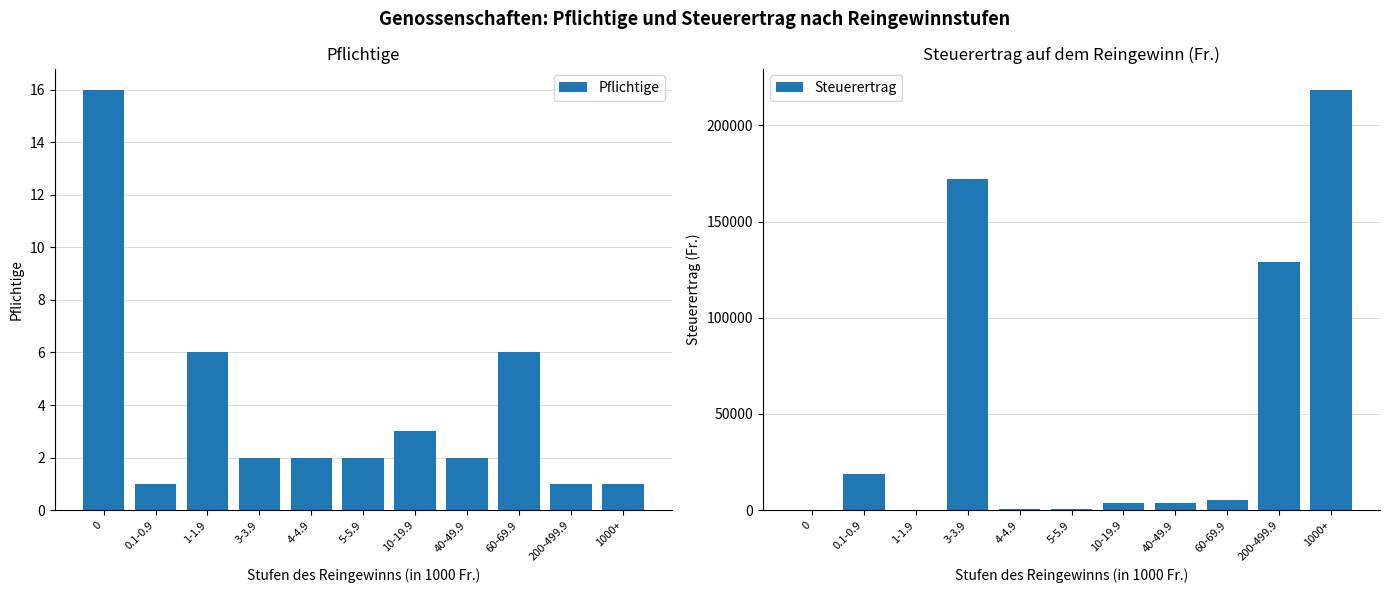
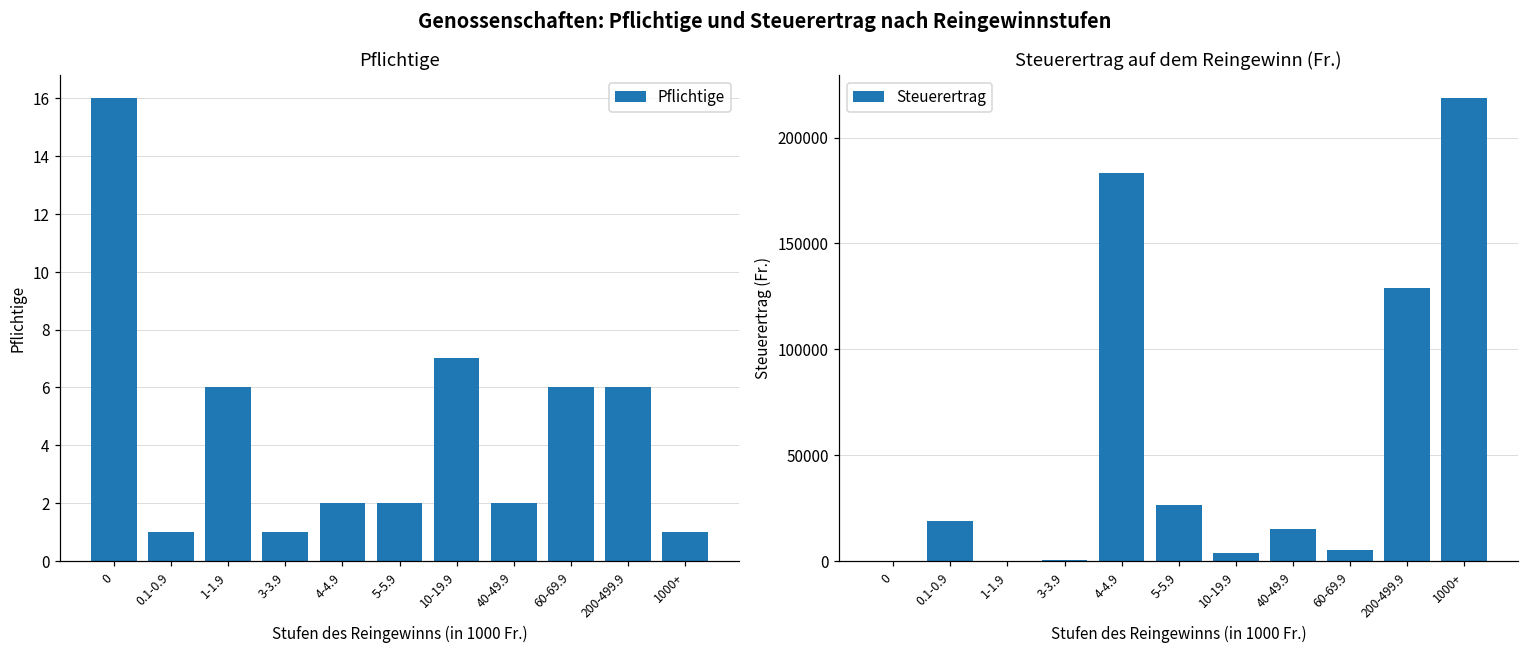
Pflichtige, 3-3.9: 2 -> 1
Pflichtige, 10-19.9: 3 -> 7
Pflichtige, 200-499.9: 1 -> 6
Steuerertrag auf dem Reingewinn (Fr.), 3-3.9: 172000 -> 1000
Steuerertrag auf dem Reingewinn (Fr.), 4-4.9: 0 -> 183000
Steuerertrag auf dem Reingewinn (Fr.), 5-5.9: 1000 -> 26000
Steuerertrag auf dem Reingewinn (Fr.), 40-49.9: 4000 -> 15000
